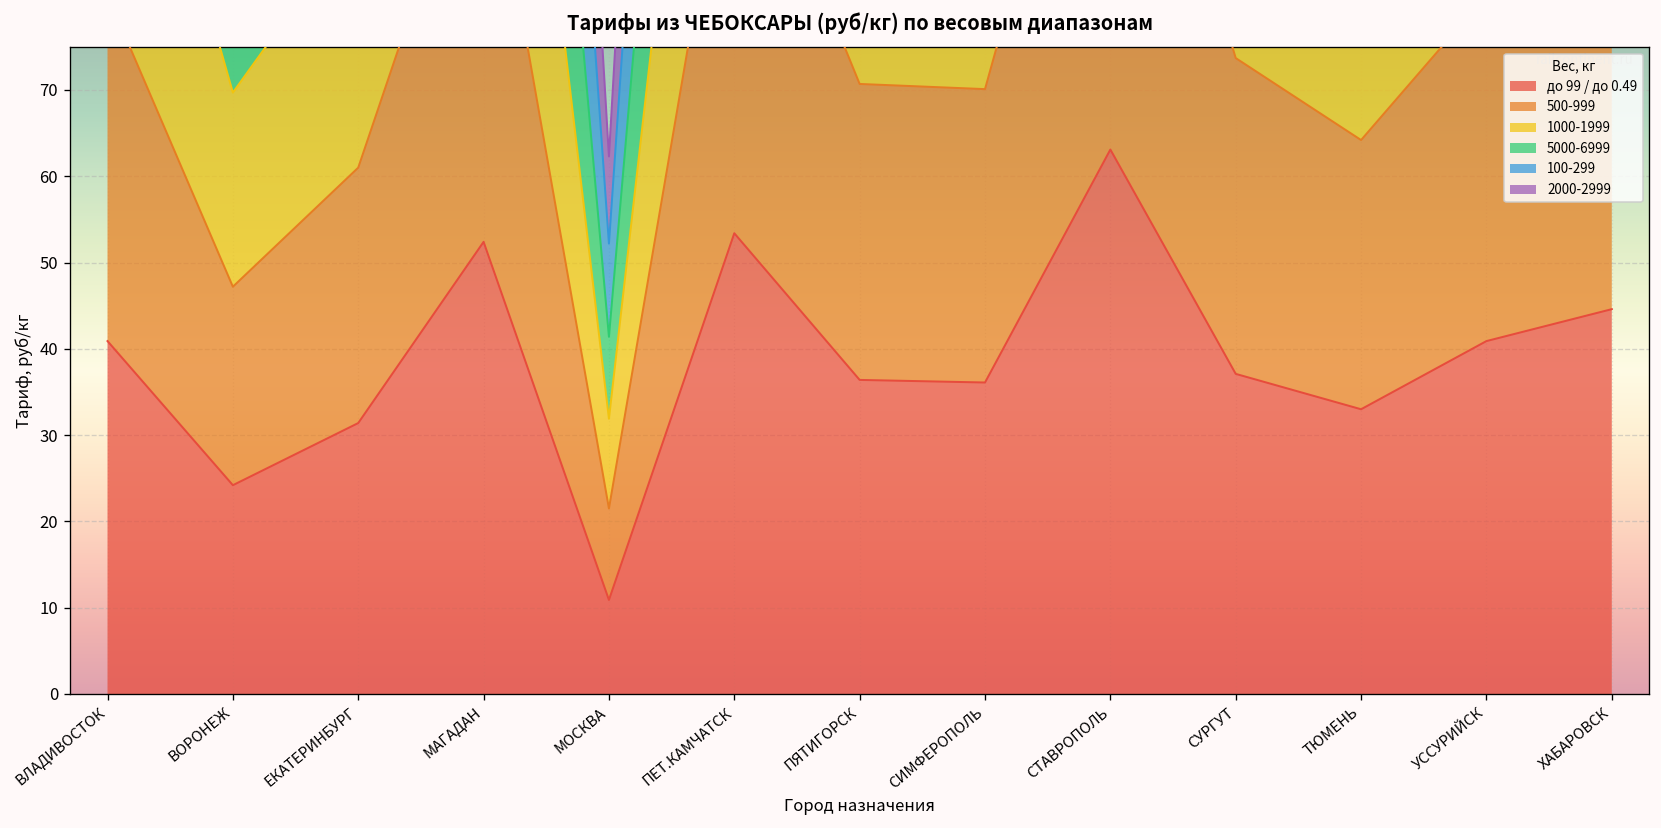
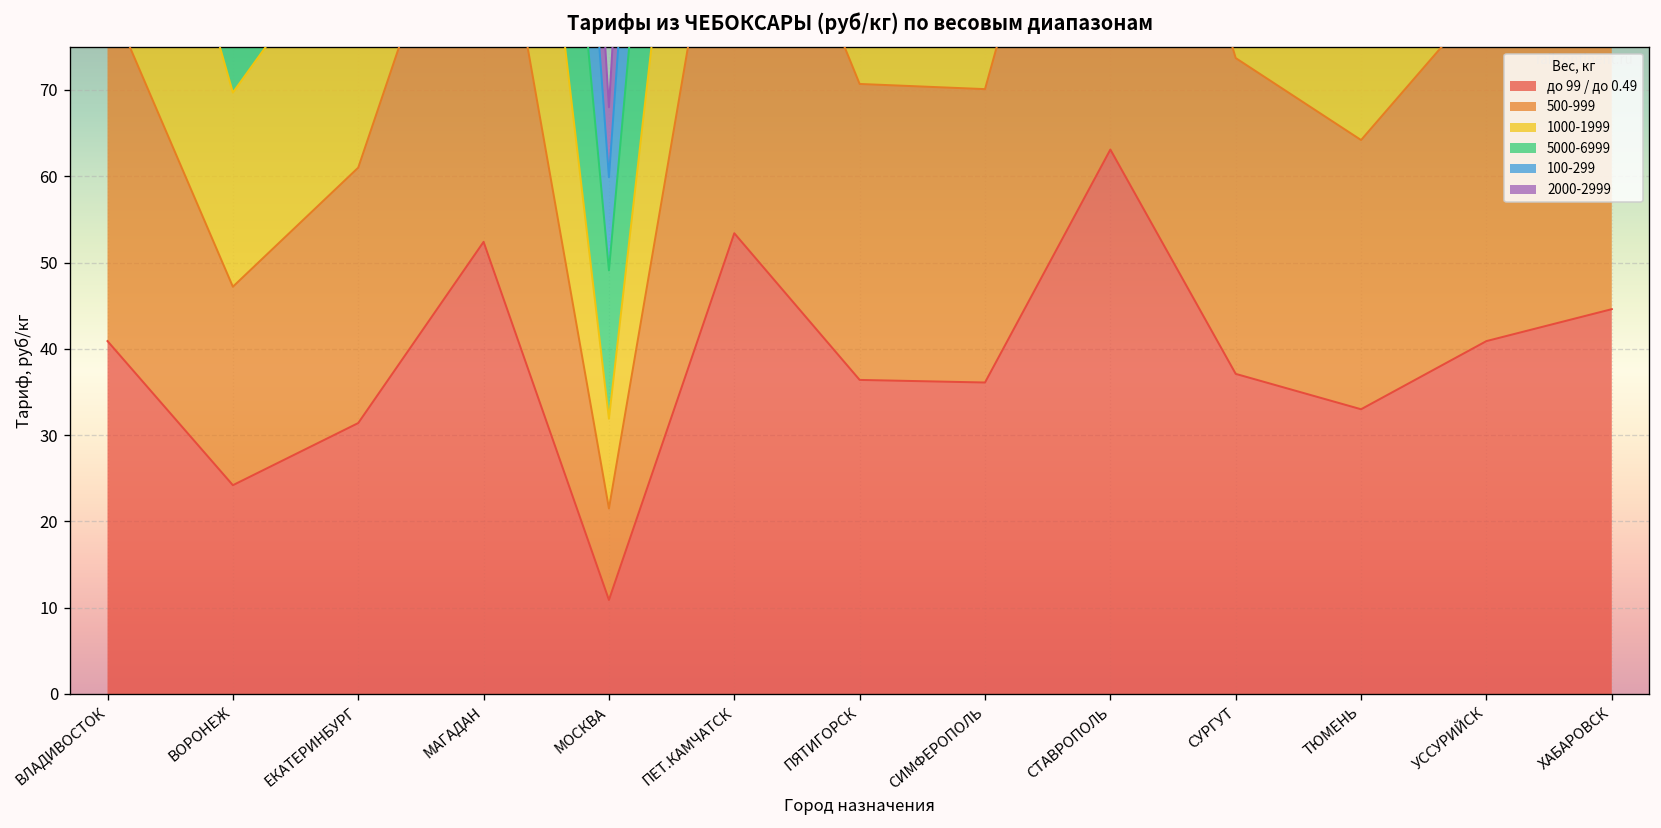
5000-6999, МОСКВА: 10 -> 17
2000-2999, МОСКВА: 10 -> 8
